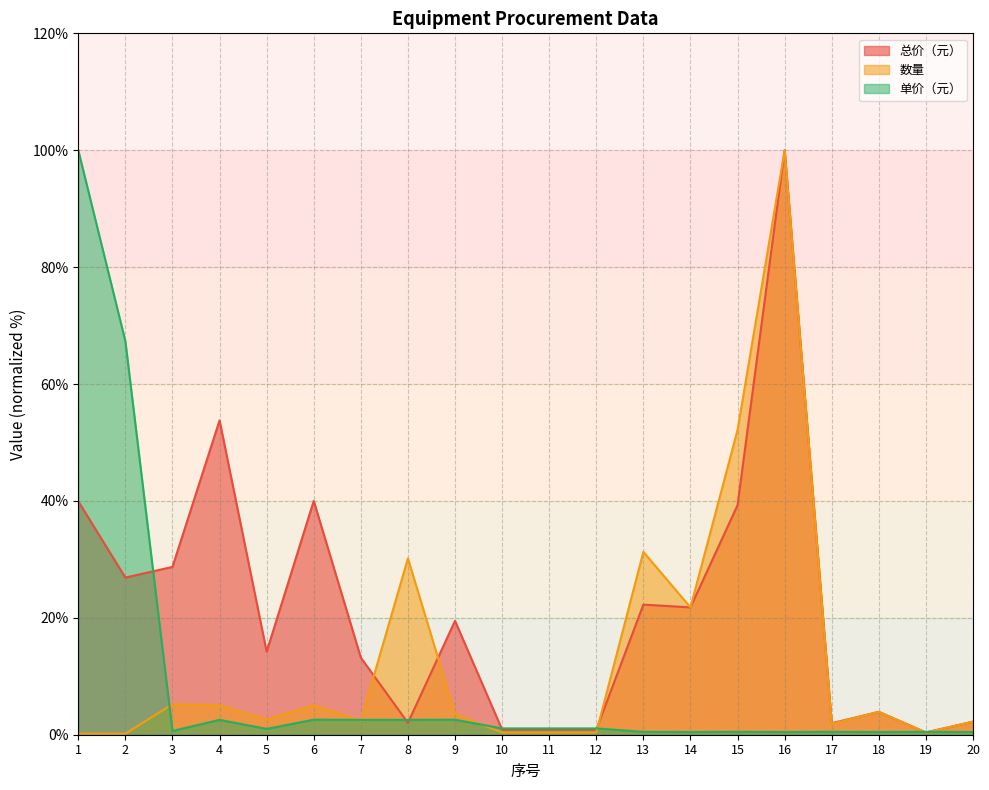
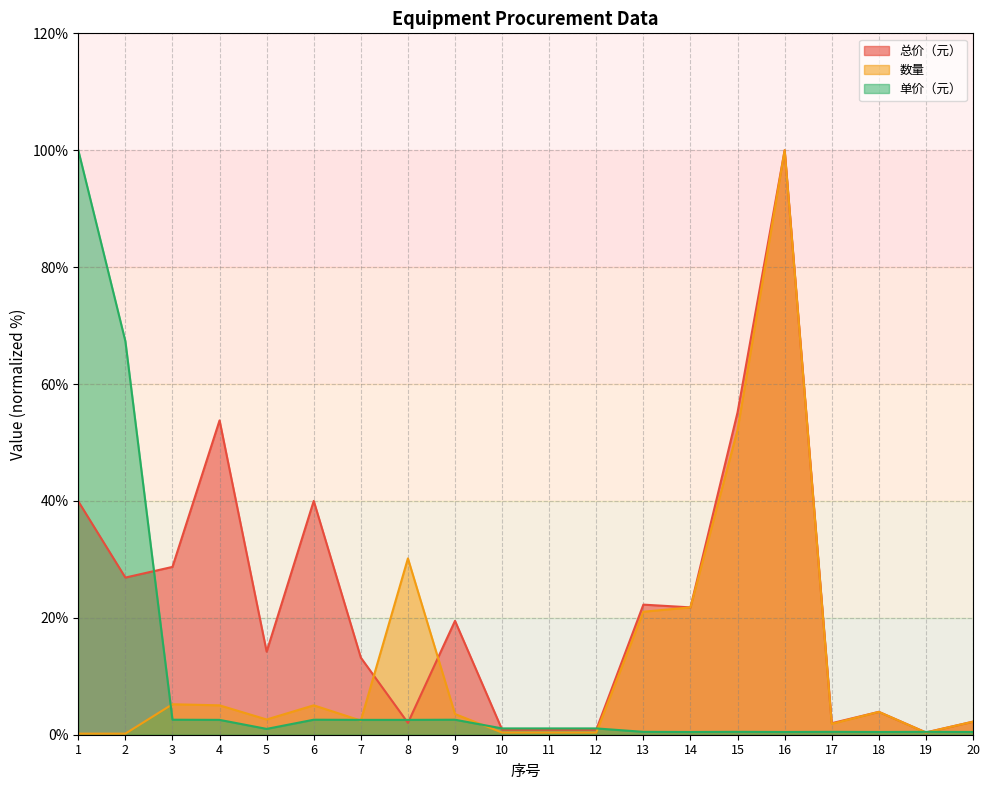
单价（元）, 3: 1% -> 3%
数量, 13: 31% -> 21%
总价（元）, 15: 39% -> 55%
